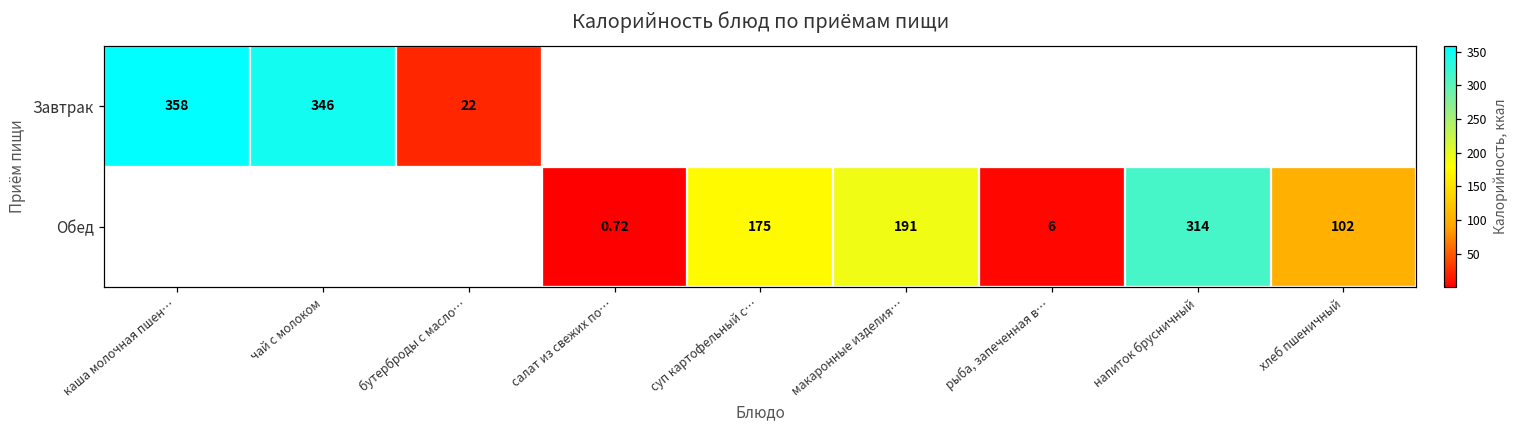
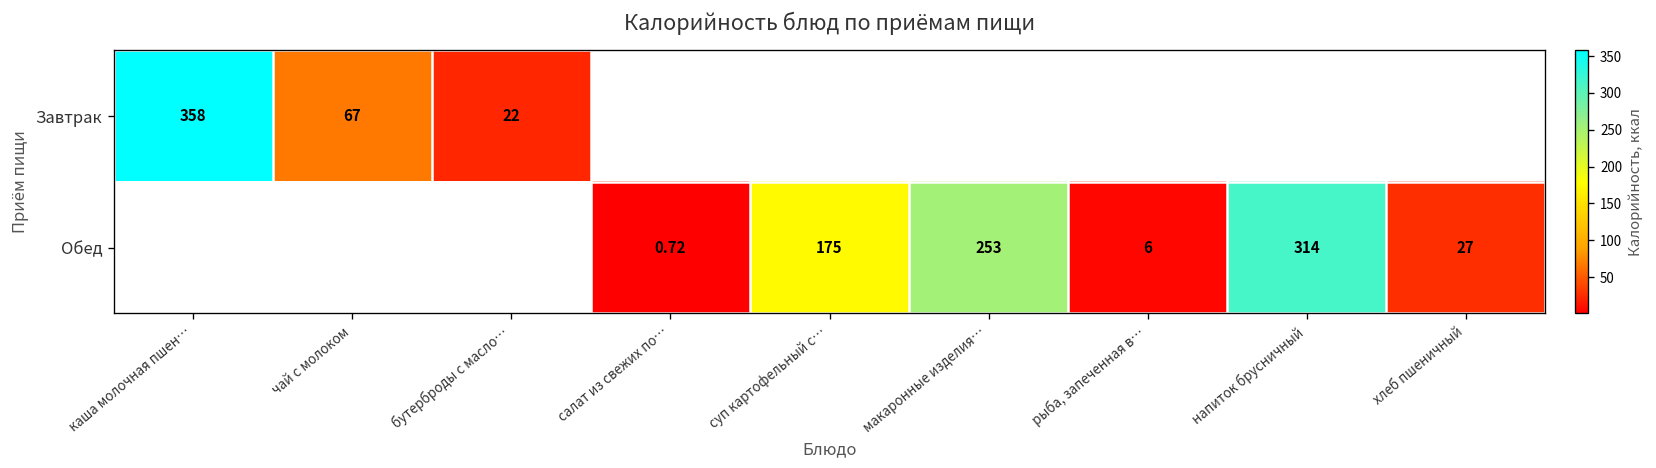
Завтрак, чай с молоком: 346 -> 67
Обед, макаронные изделия…: 191 -> 253
Обед, хлеб пшеничный: 102 -> 27
